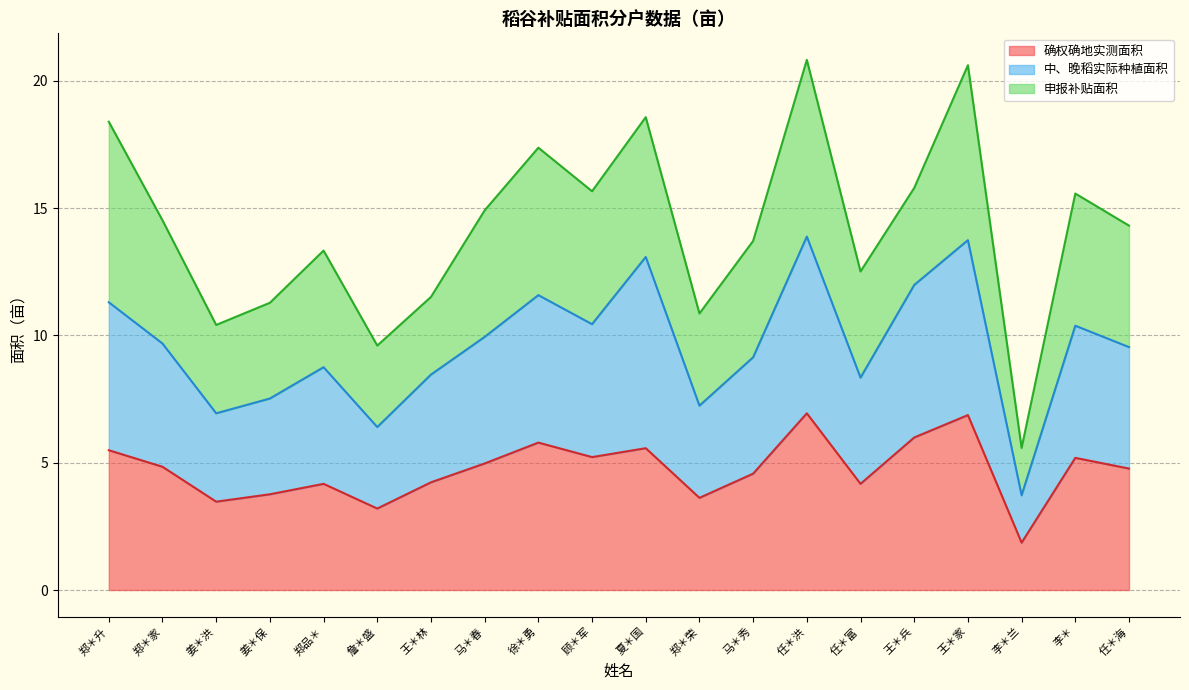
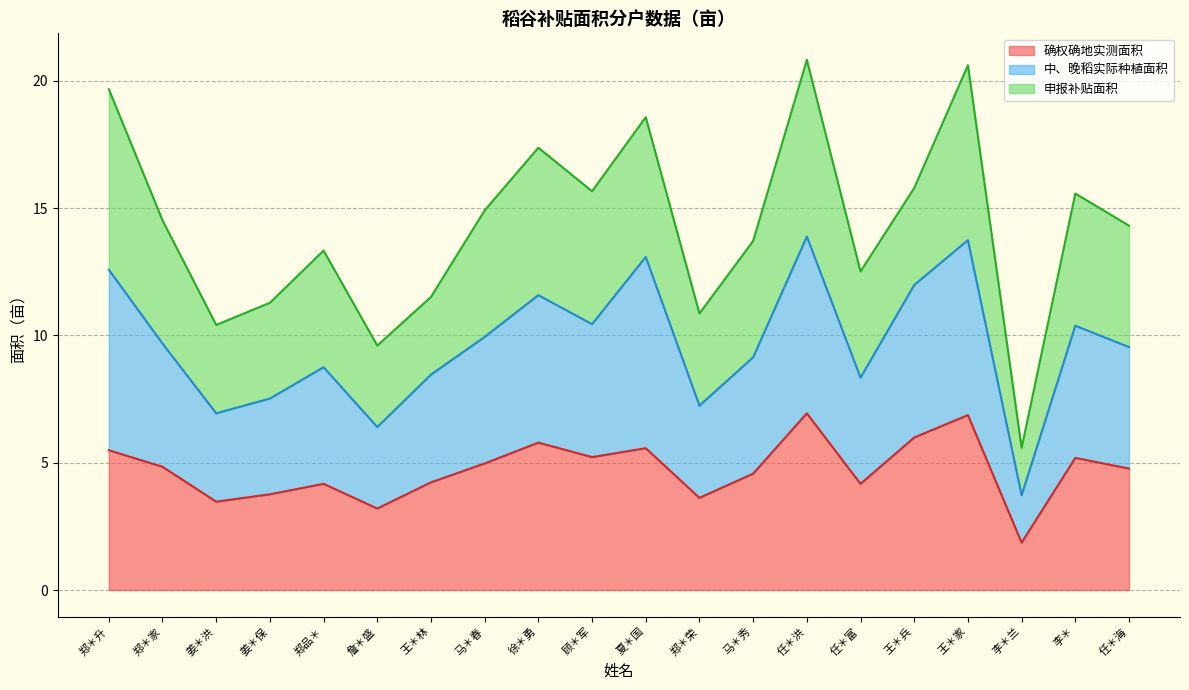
中、晚稻实际种植面积, 郑＊升: 5.8 -> 7.1
